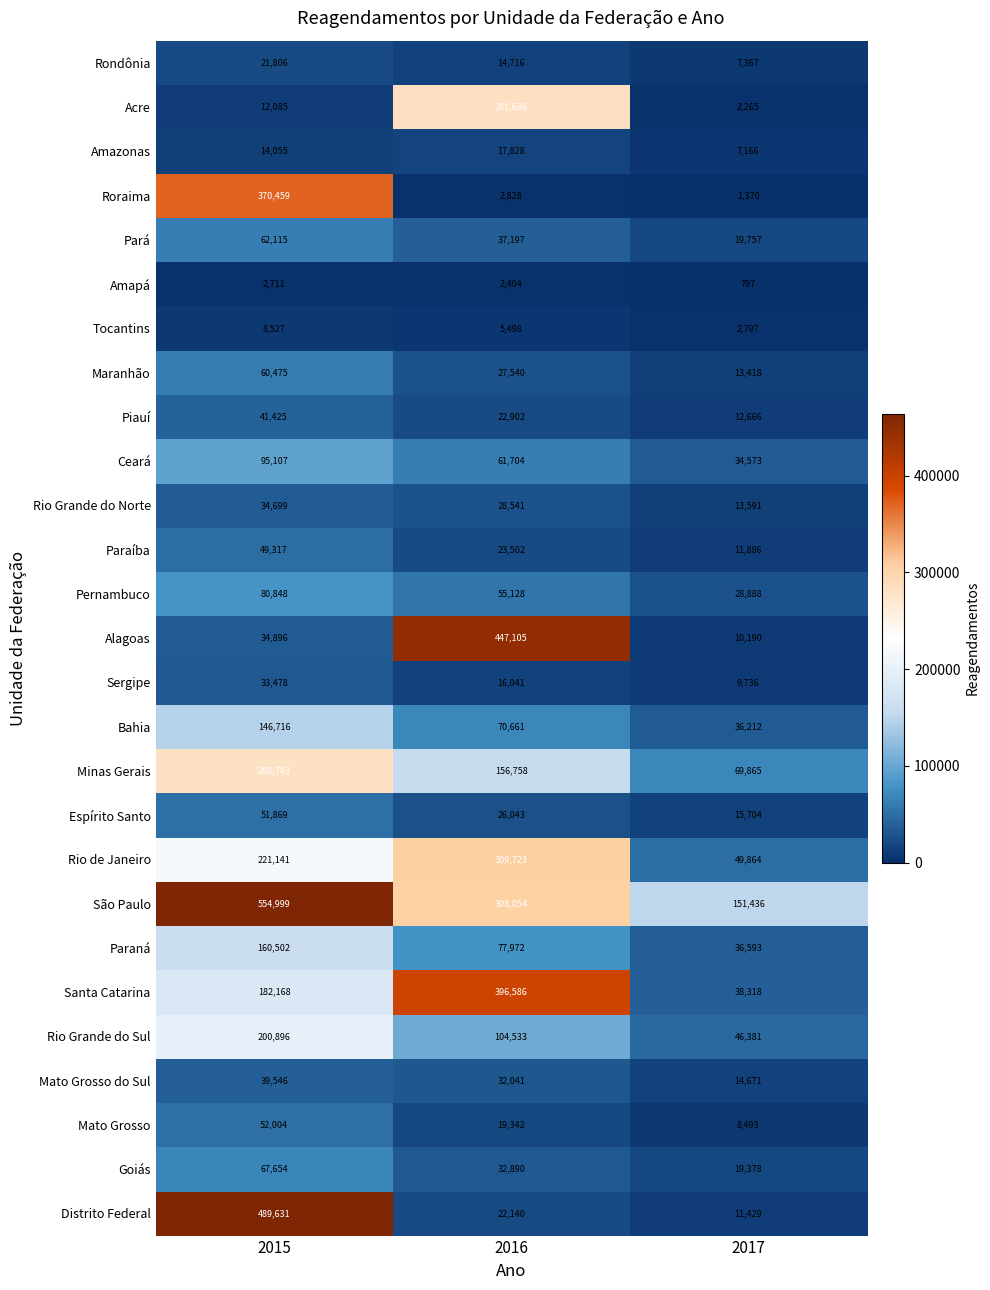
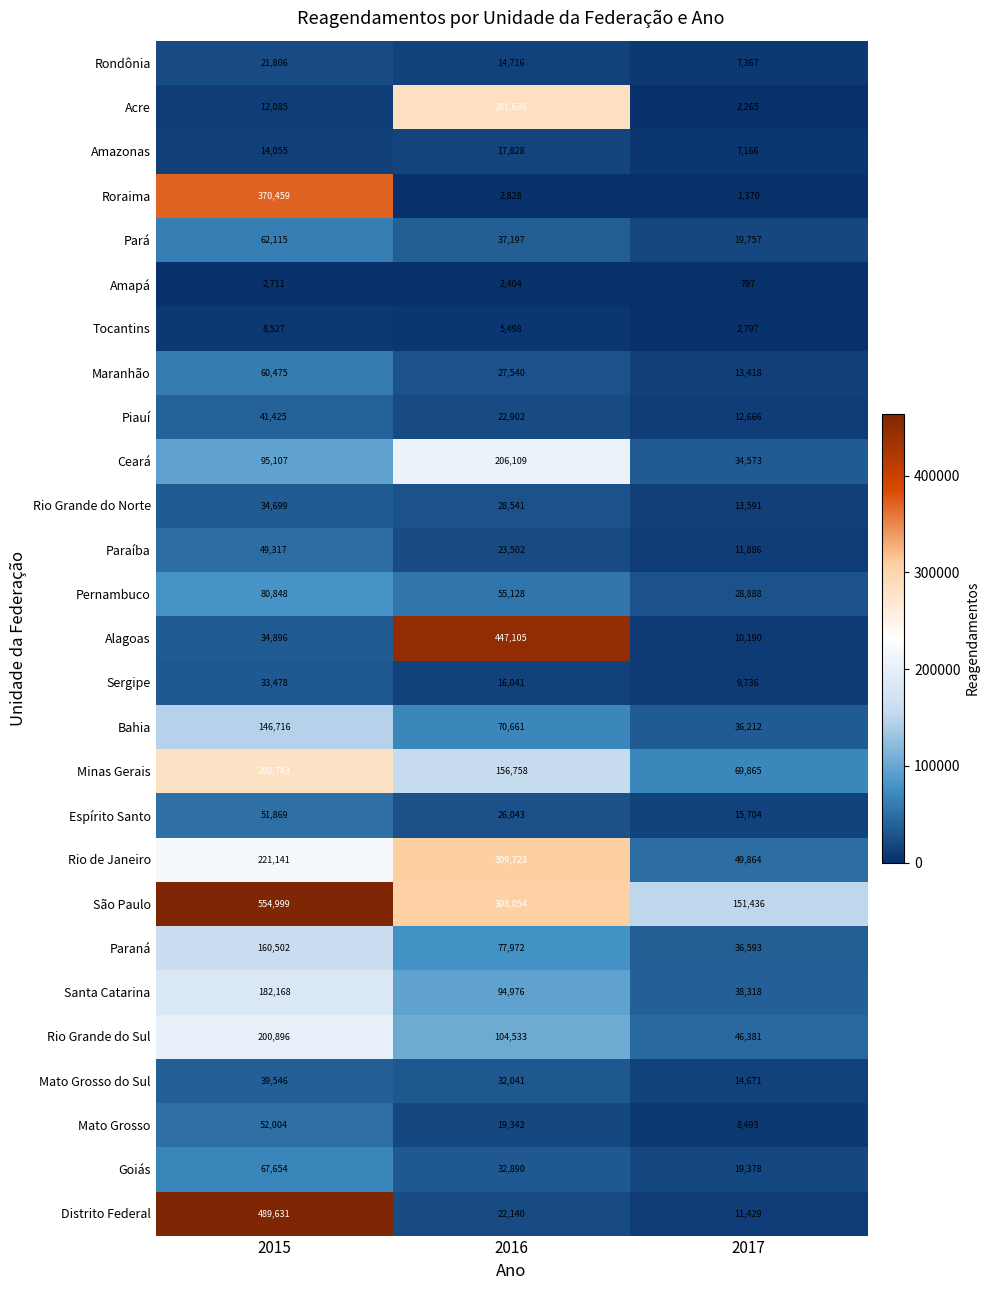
Ceará, 2016: 61,704 -> 206,109
Santa Catarina, 2016: 396,586 -> 94,976
